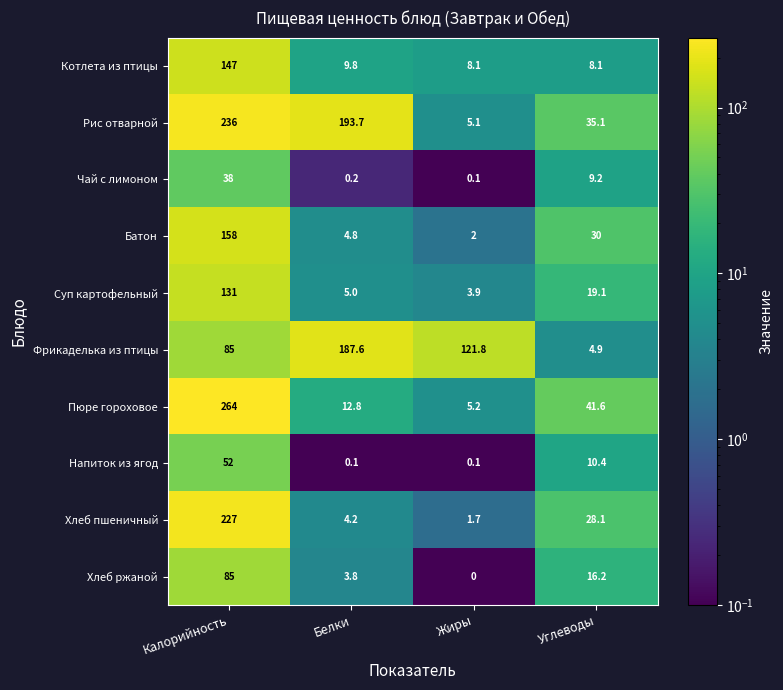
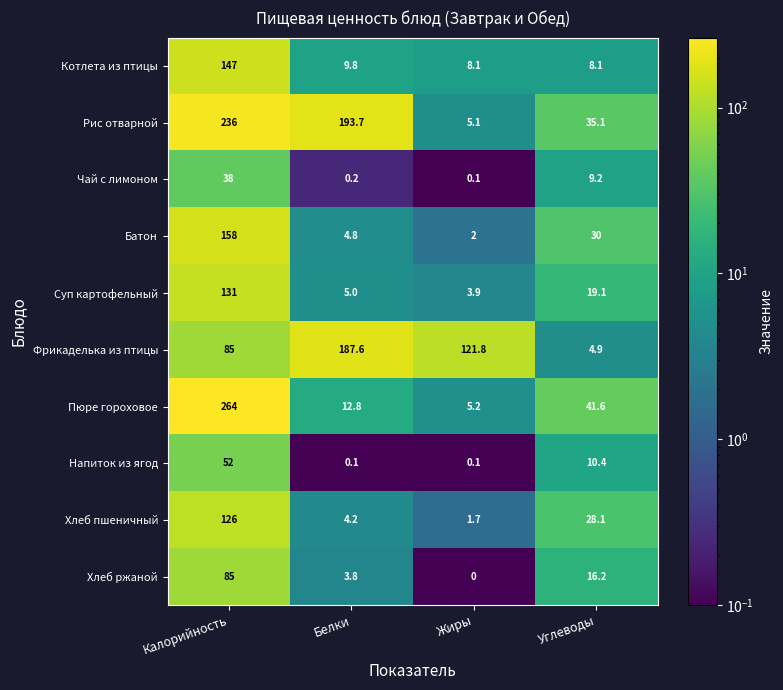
Хлеб пшеничный, Калорийность: 227 -> 126
